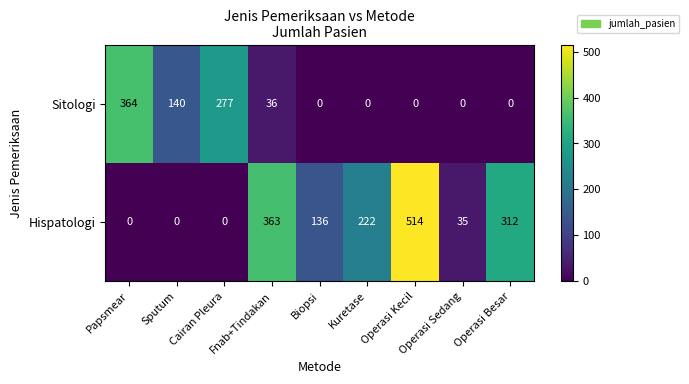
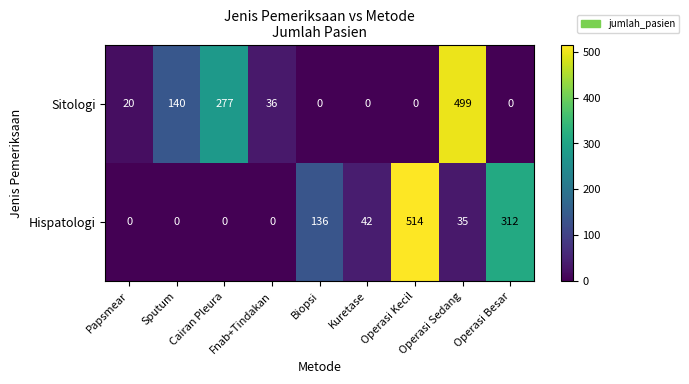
Sitologi, Papsmear: 364 -> 20
Sitologi, Operasi Sedang: 0 -> 499
Hispatologi, Fnab+Tindakan: 363 -> 0
Hispatologi, Kuretase: 222 -> 42
